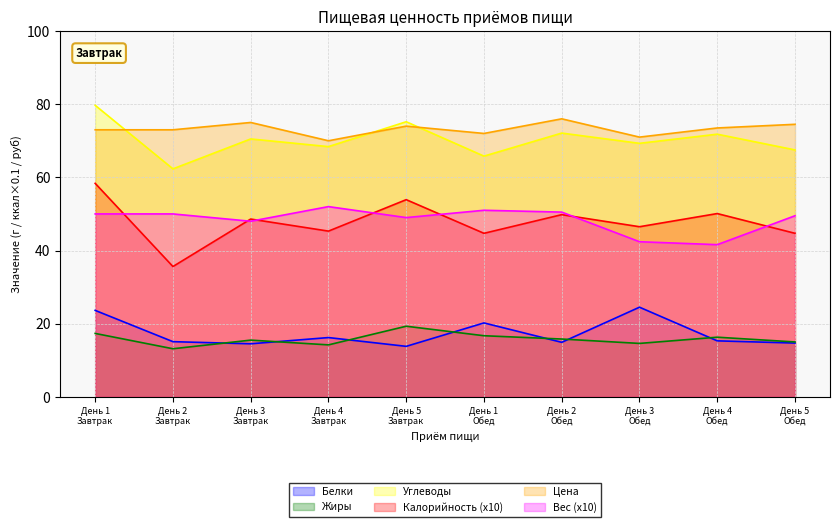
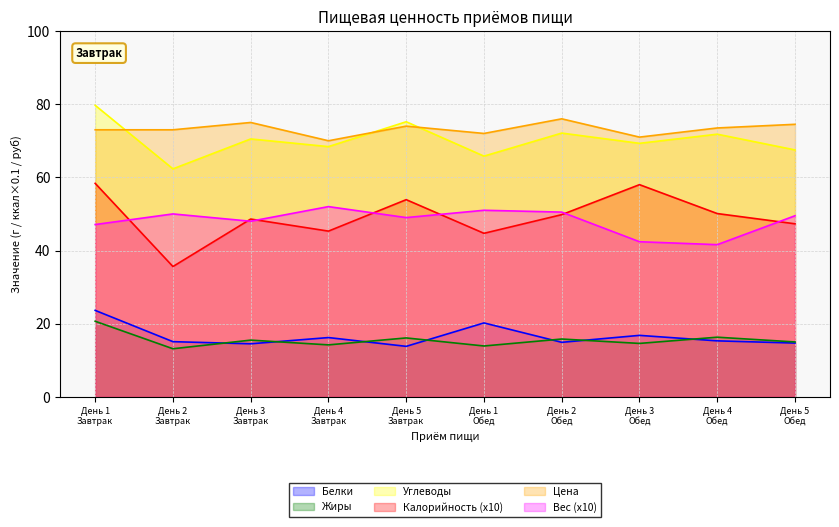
Жиры, День 1 Завтрак: 17 -> 21
Вес (x10), День 1 Завтрак: 50 -> 47
Жиры, День 5 Завтрак: 19 -> 16
Жиры, День 1 Обед: 17 -> 14
Белки, День 3 Обед: 25 -> 17
Калорийность (x10), День 3 Обед: 47 -> 58
Калорийность (x10), День 5 Обед: 45 -> 47
